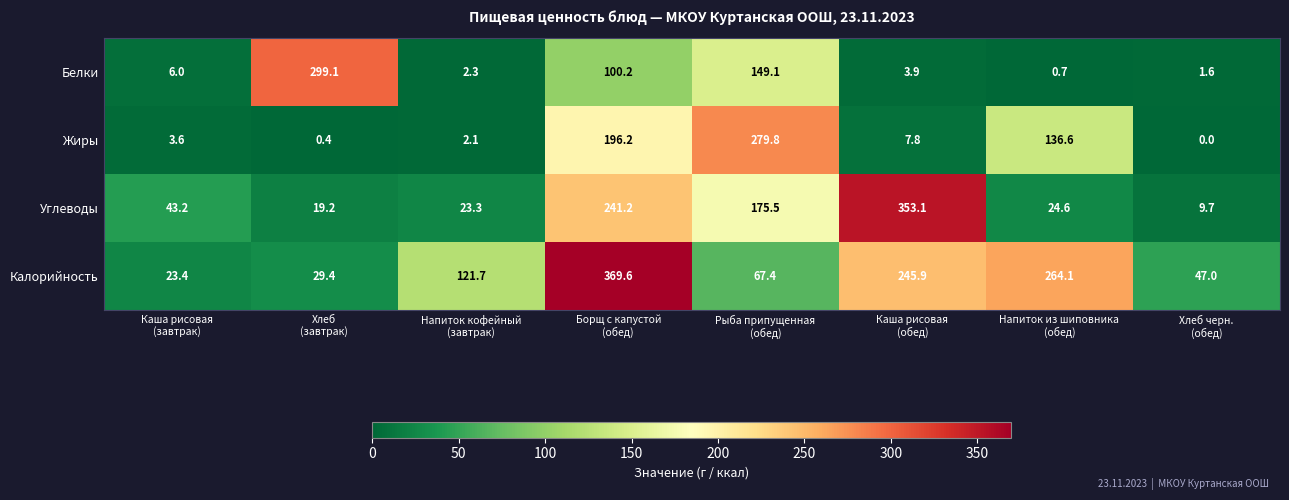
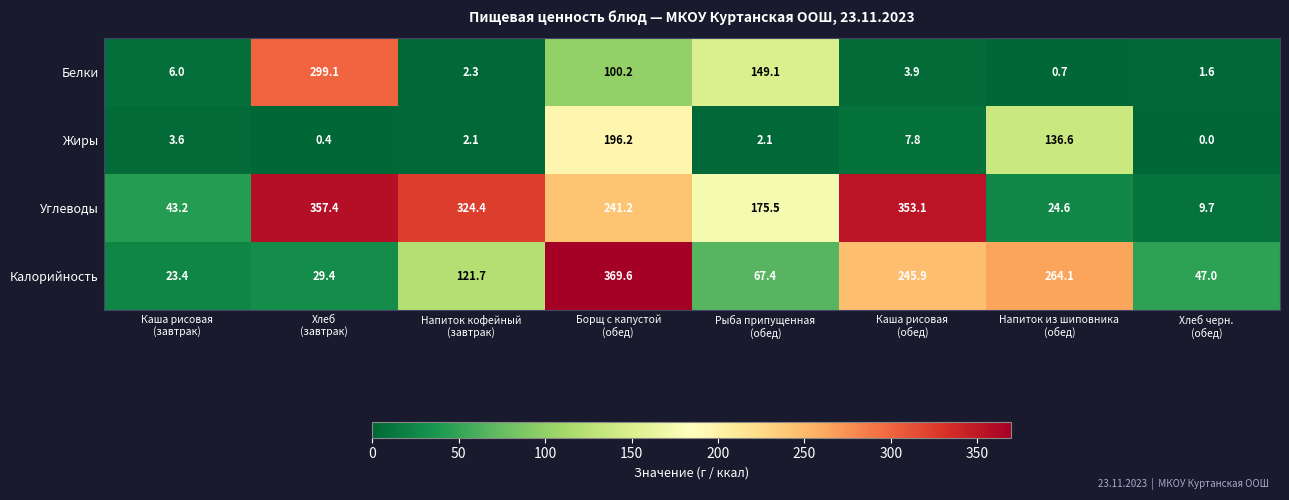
Жиры, Рыба припущенная (обед): 279.8 -> 2.1
Углеводы, Хлеб (завтрак): 19.2 -> 357.4
Углеводы, Напиток кофейный (завтрак): 23.3 -> 324.4
